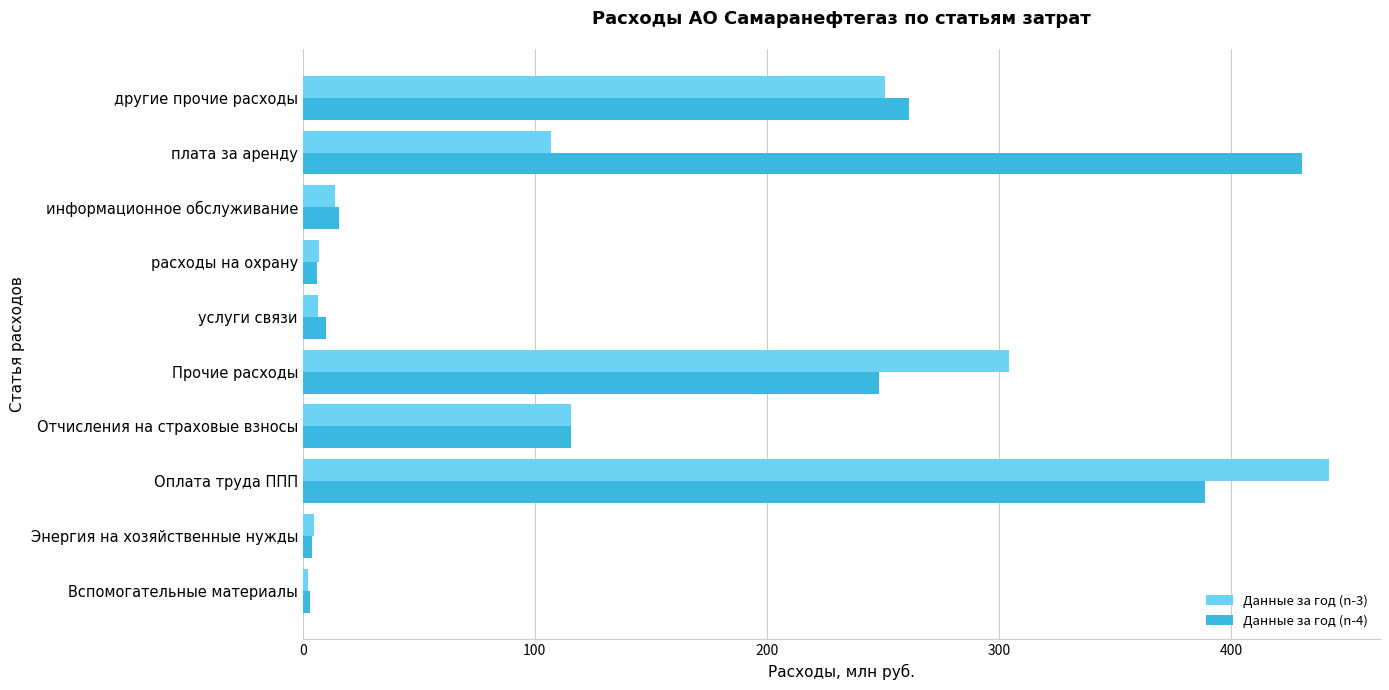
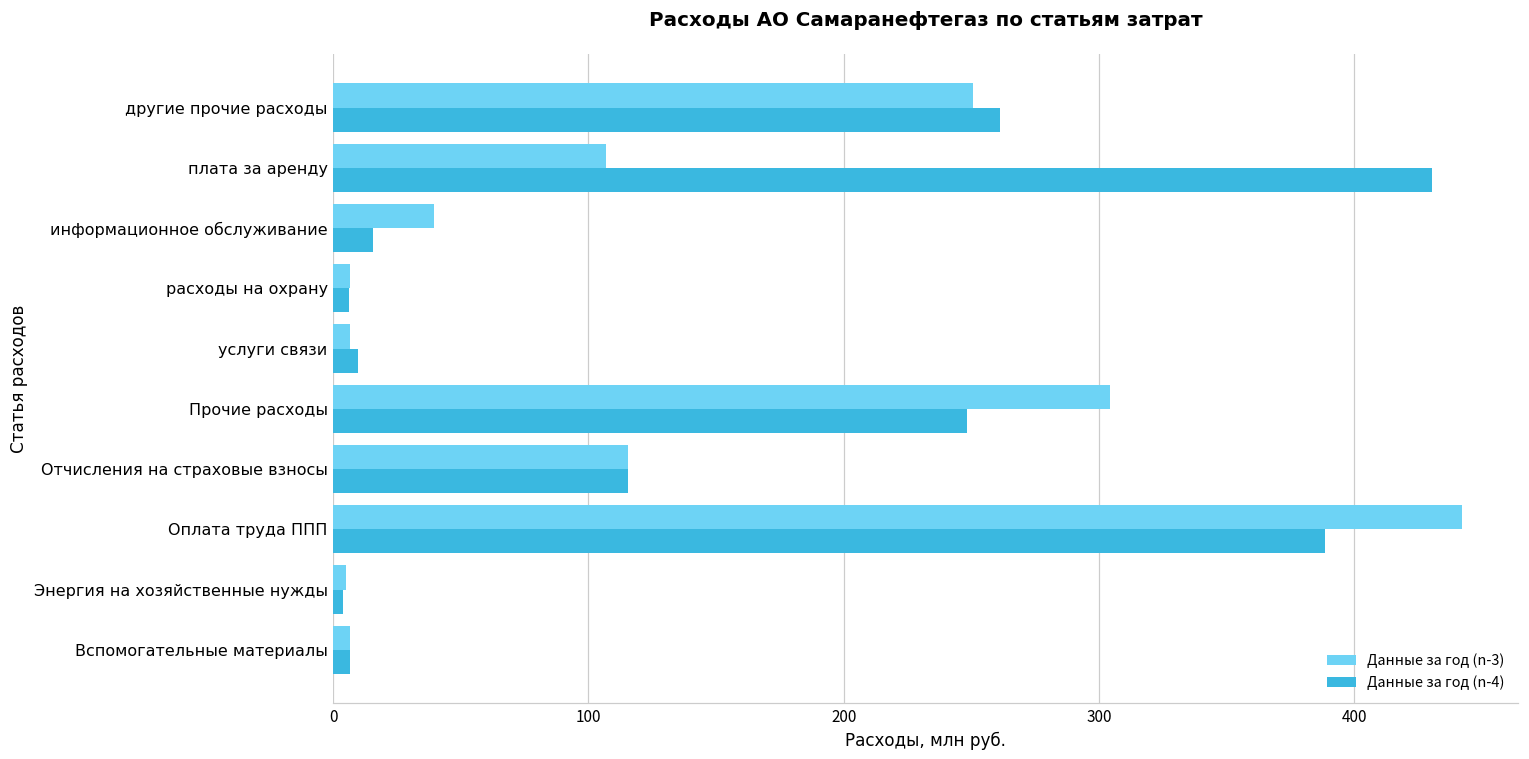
Данные за год (n-3), информационное обслуживание: 14 -> 39
Данные за год (n-3), Вспомогательные материалы: 2 -> 7
Данные за год (n-4), Вспомогательные материалы: 3 -> 7
